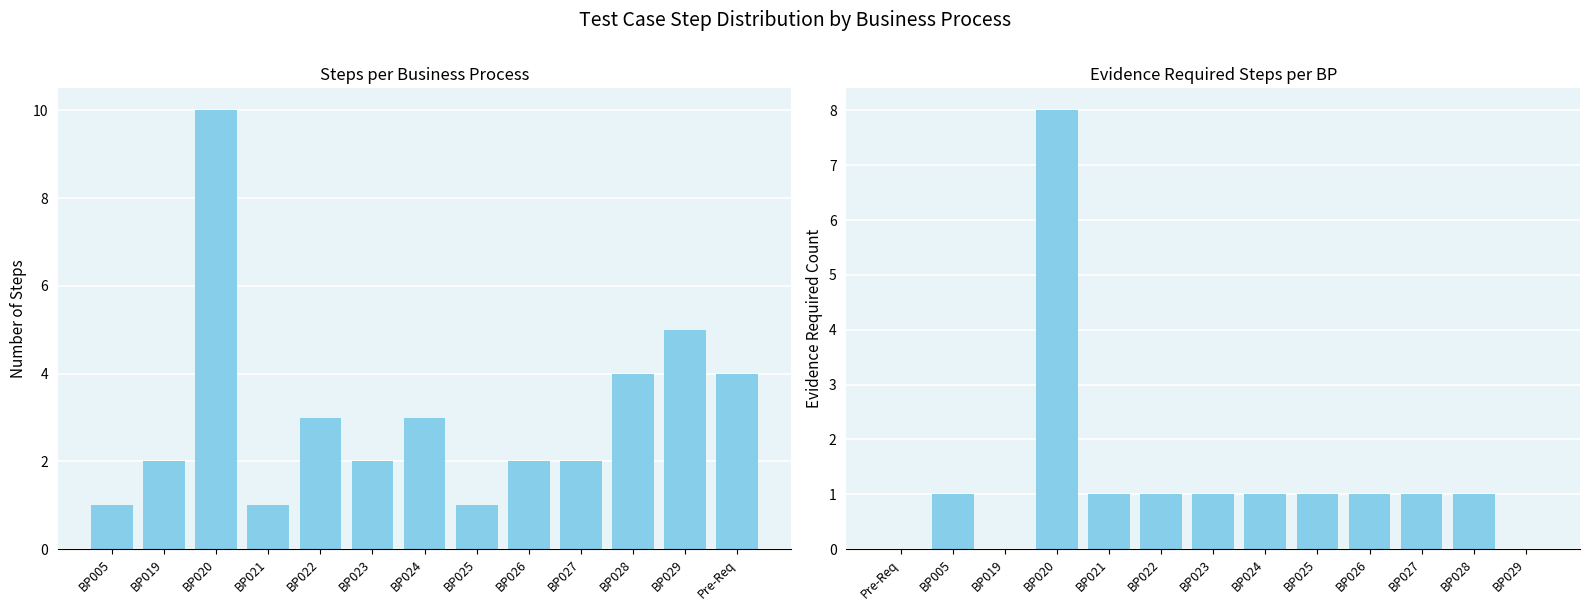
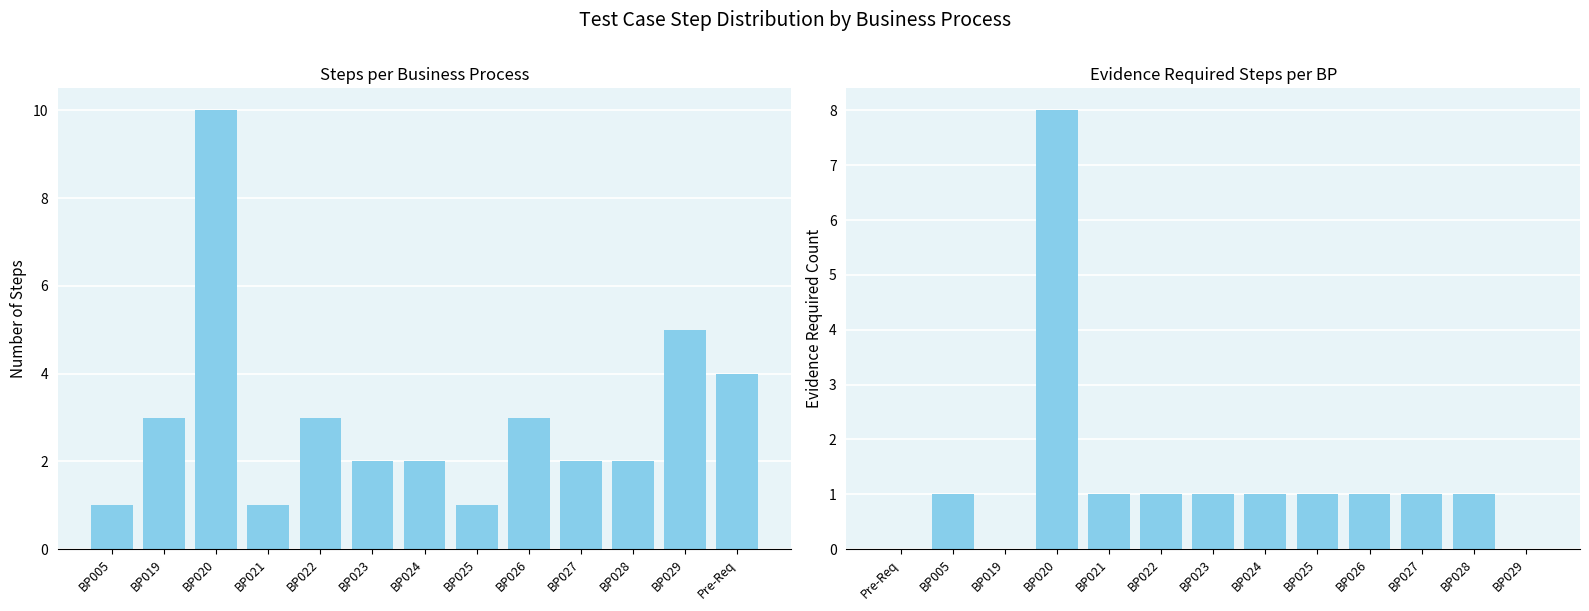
Steps per Business Process, BP019: 2 -> 3
Steps per Business Process, BP024: 3 -> 2
Steps per Business Process, BP026: 2 -> 3
Steps per Business Process, BP028: 4 -> 2
